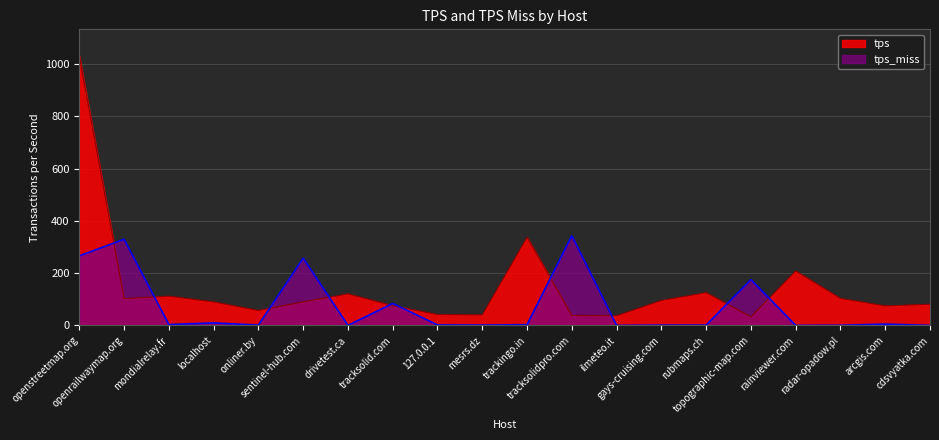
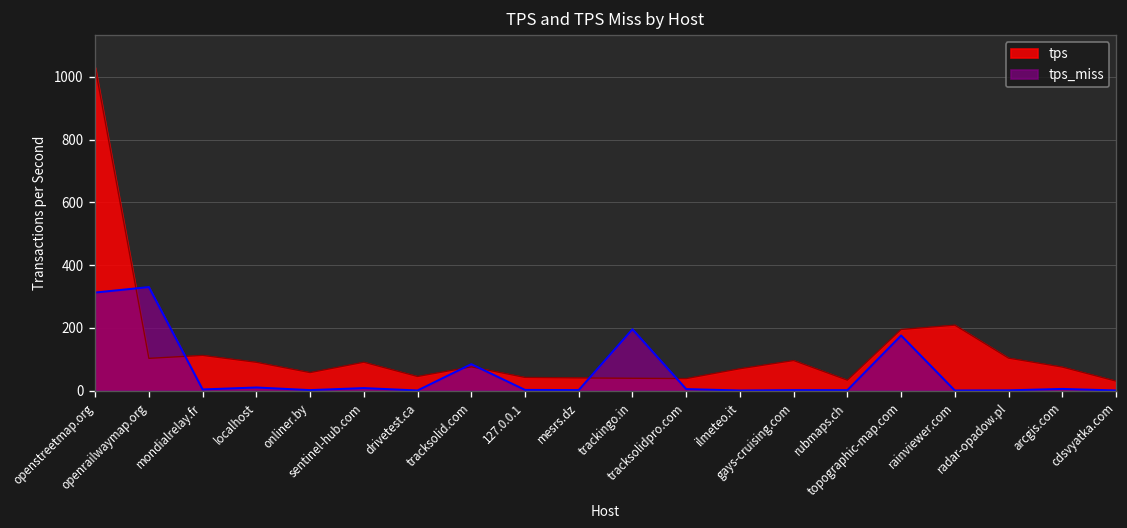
tps_miss, openstreetmap.org: 270 -> 310
tps_miss, sentinel-hub.com: 260 -> 10
tps, drivetest.ca: 120 -> 40
tps, trackingo.in: 340 -> 40
tps_miss, trackingo.in: 0 -> 200
tps_miss, tracksolidpro.com: 340 -> 0
tps, ilmeteo.it: 40 -> 70
tps, rubmaps.ch: 130 -> 30
tps, topographic-map.com: 30 -> 190
tps, cdsvyatka.com: 80 -> 30
